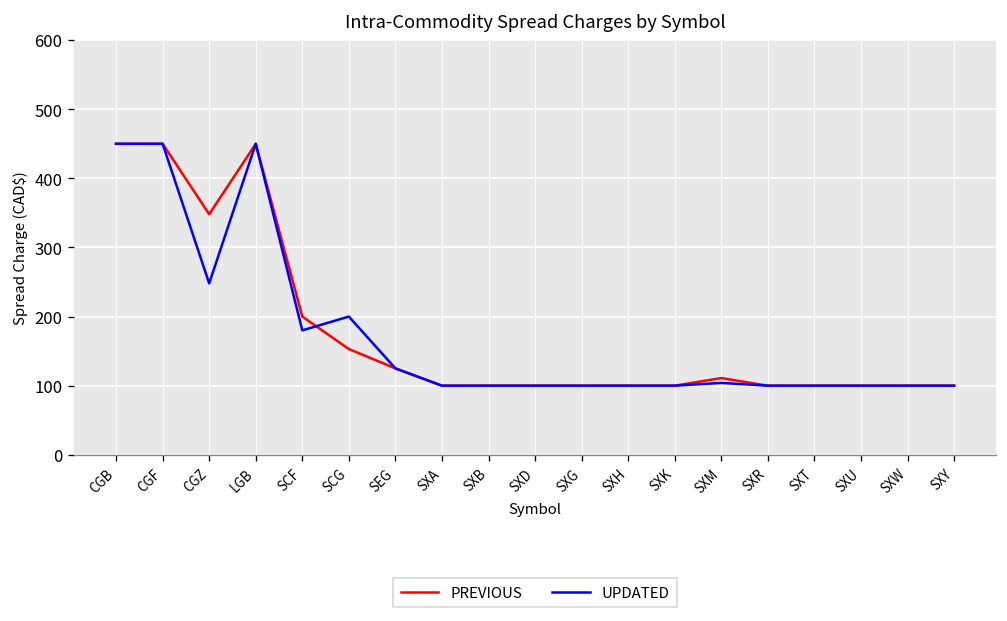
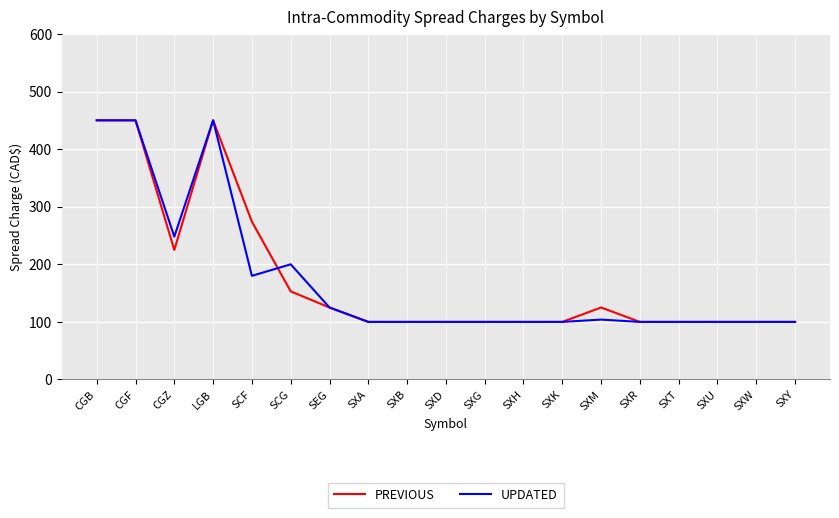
PREVIOUS, CGZ: 350 -> 230
PREVIOUS, SCF: 200 -> 270
PREVIOUS, SXM: 110 -> 130
